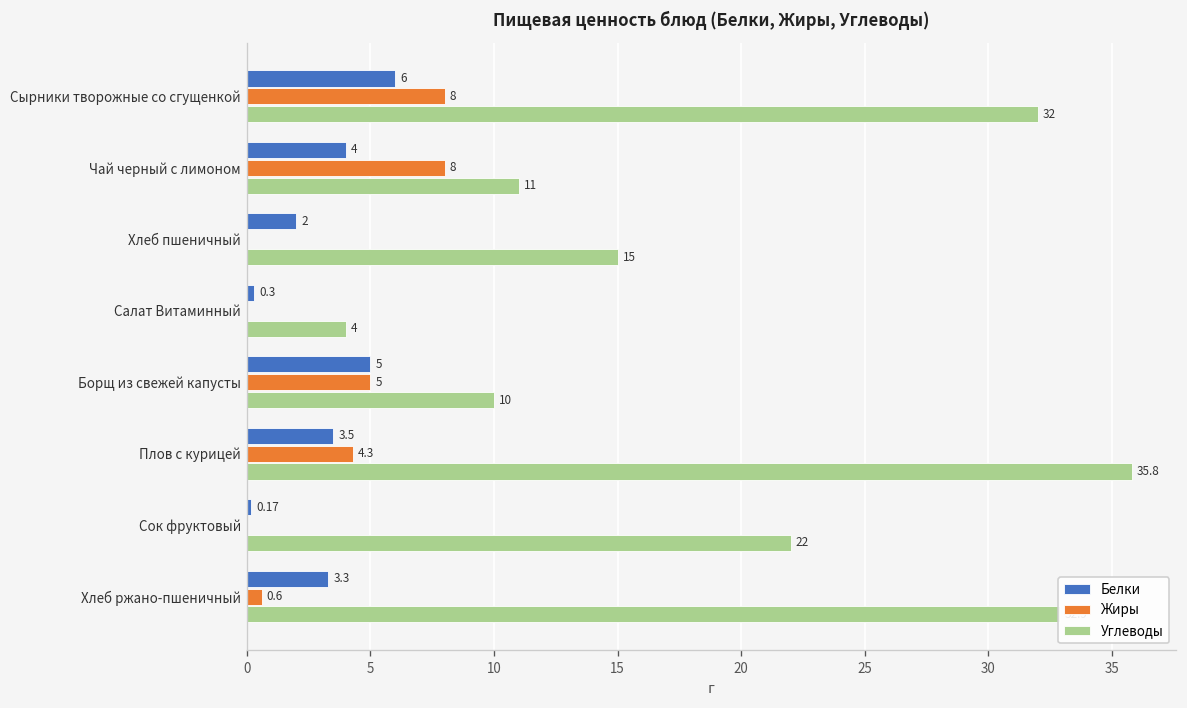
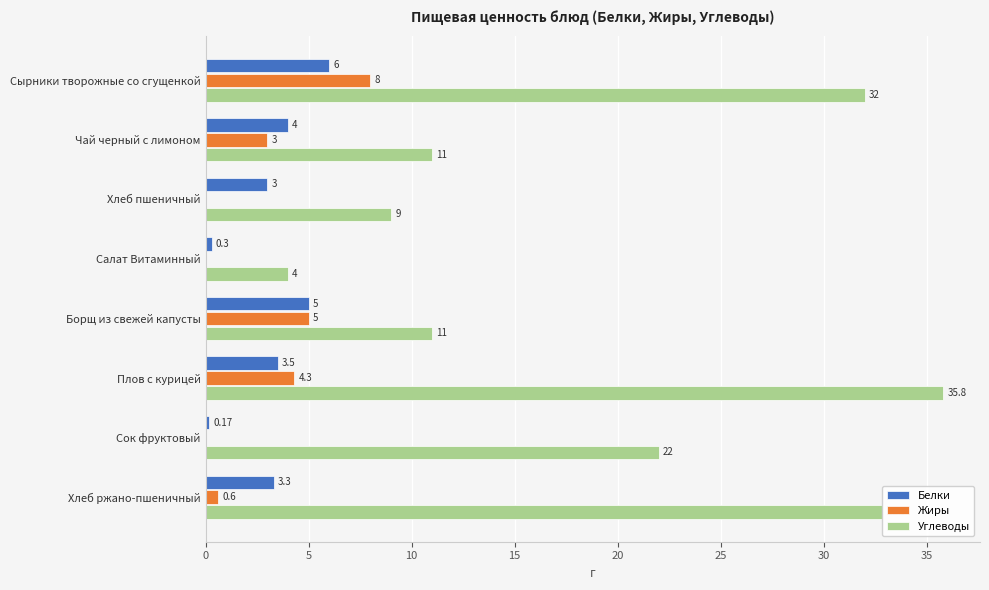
Жиры, Чай черный с лимоном: 8 -> 3
Белки, Хлеб пшеничный: 2 -> 3
Углеводы, Хлеб пшеничный: 15 -> 9
Углеводы, Борщ из свежей капусты: 10 -> 11
